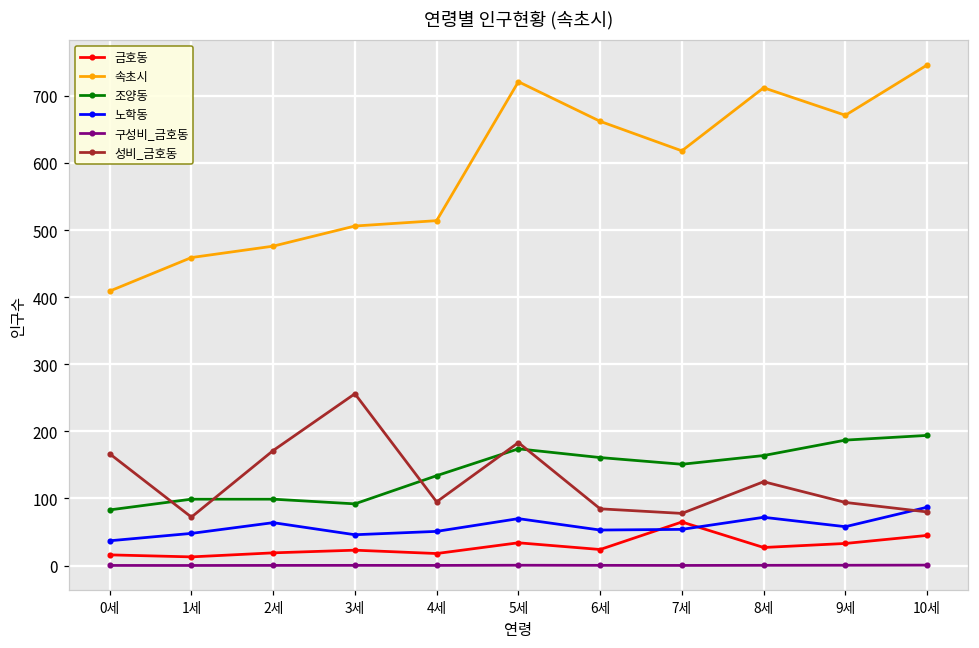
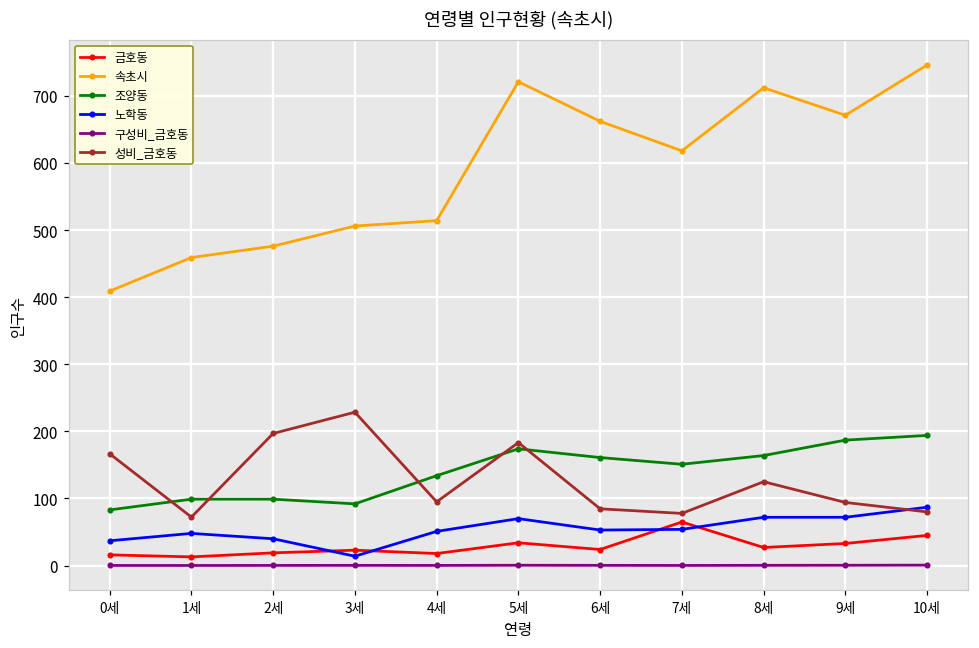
노학동, 2세: 60 -> 40
성비_금호동, 2세: 170 -> 200
노학동, 3세: 50 -> 10
성비_금호동, 3세: 260 -> 230
노학동, 9세: 60 -> 70
